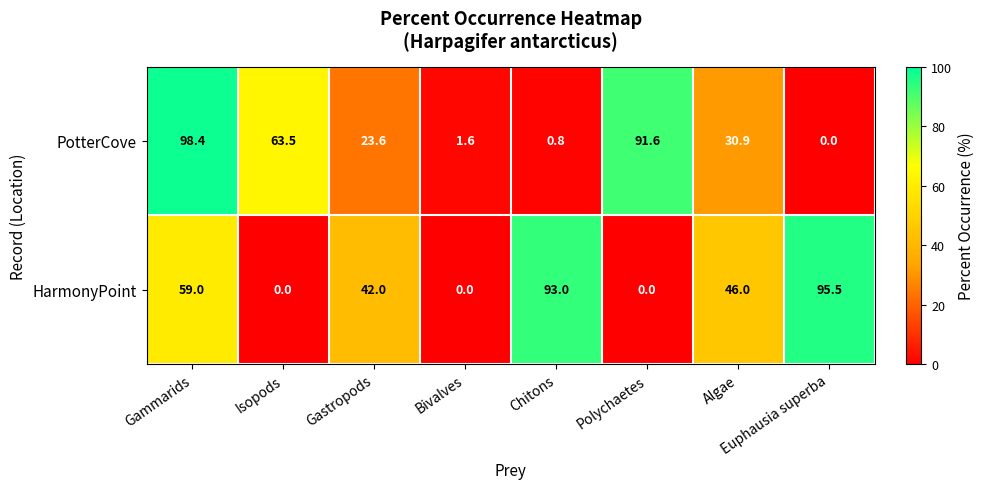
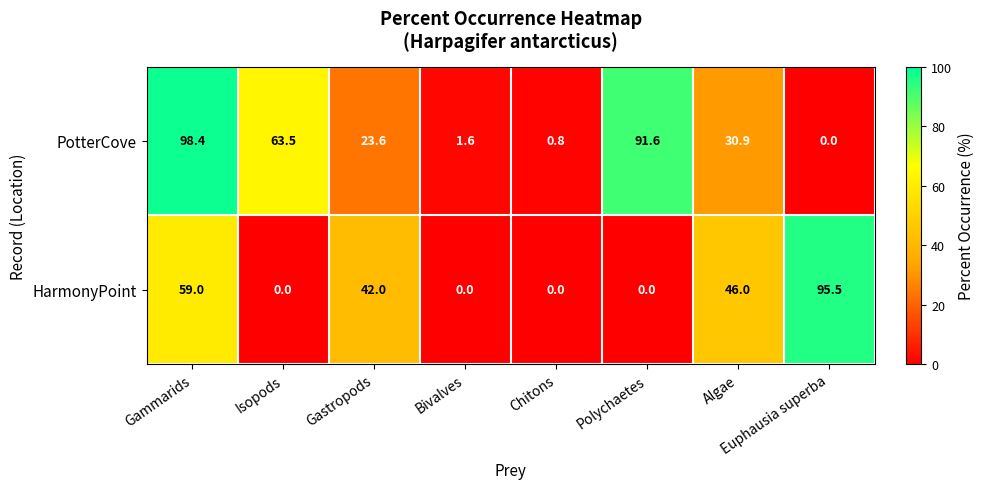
HarmonyPoint, Chitons: 93.0 -> 0.0
